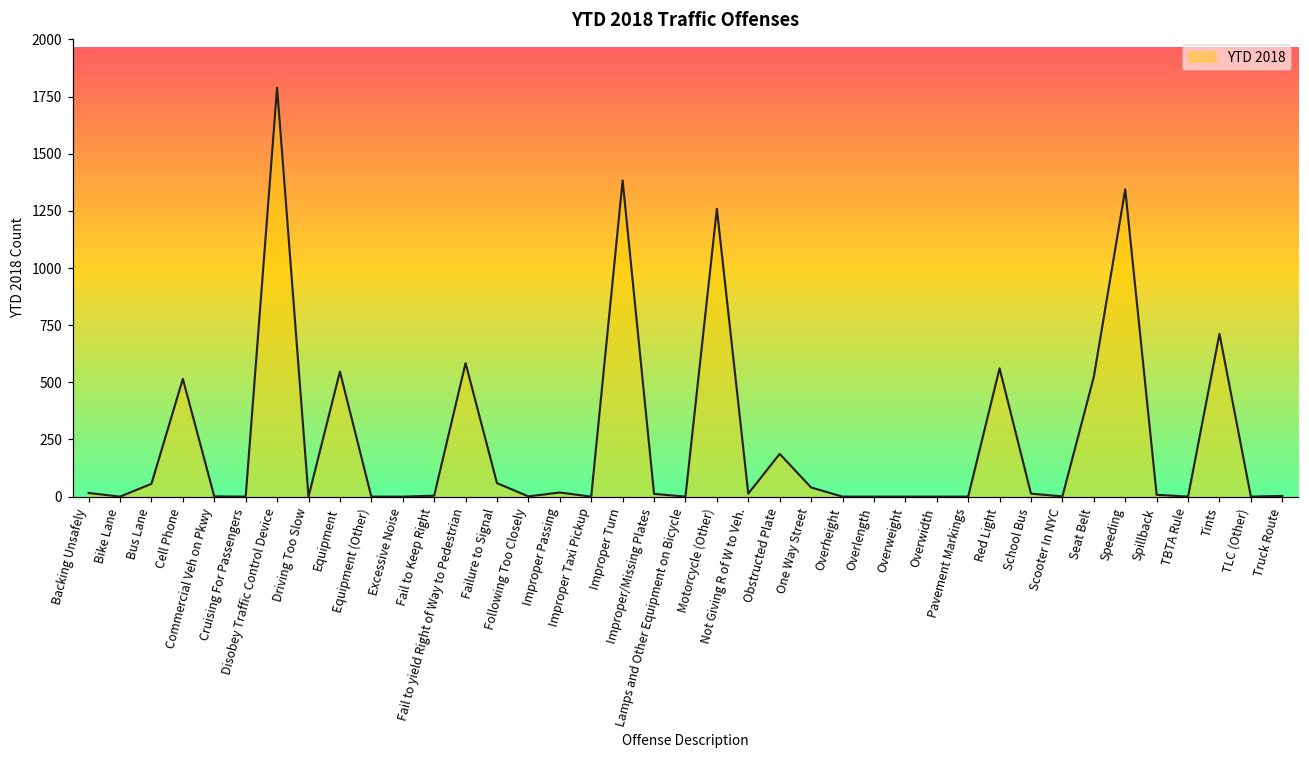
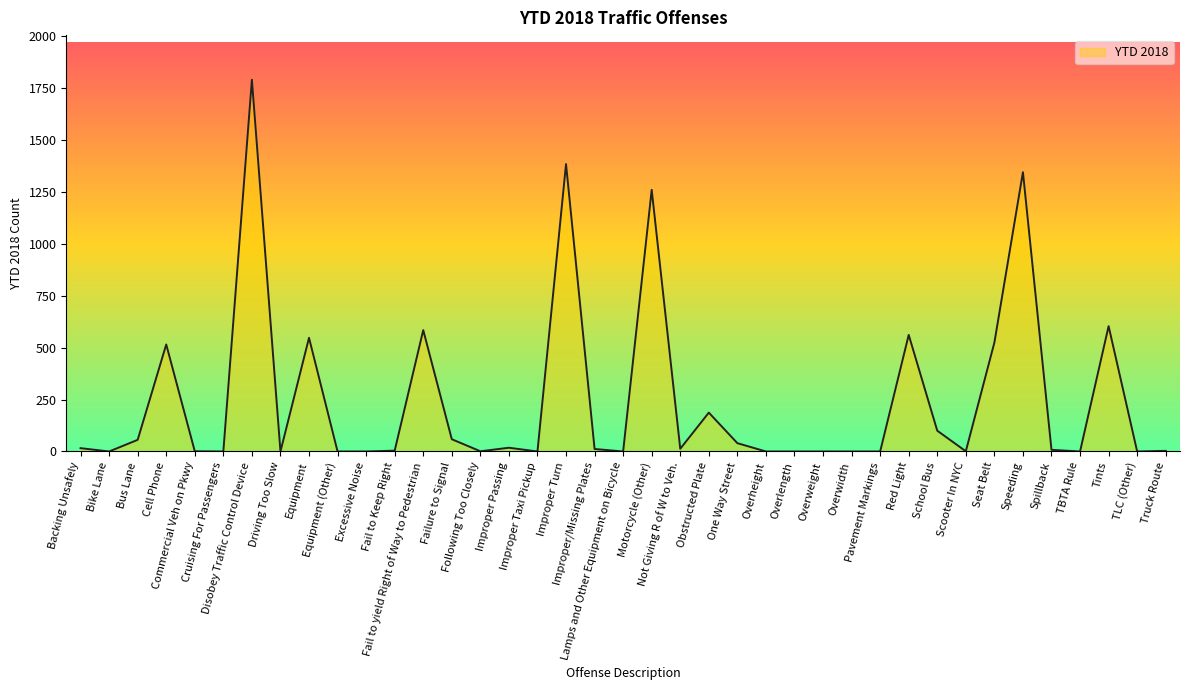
School Bus: 10 -> 100
Tints: 710 -> 600
